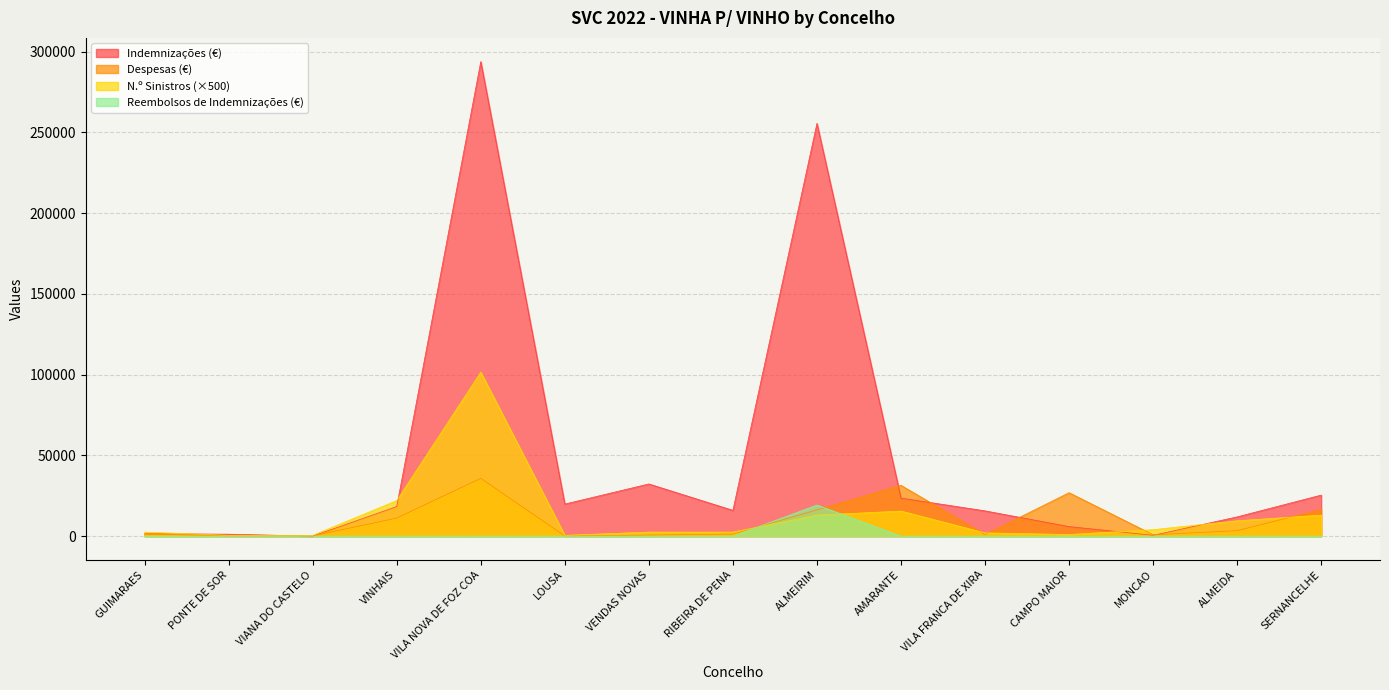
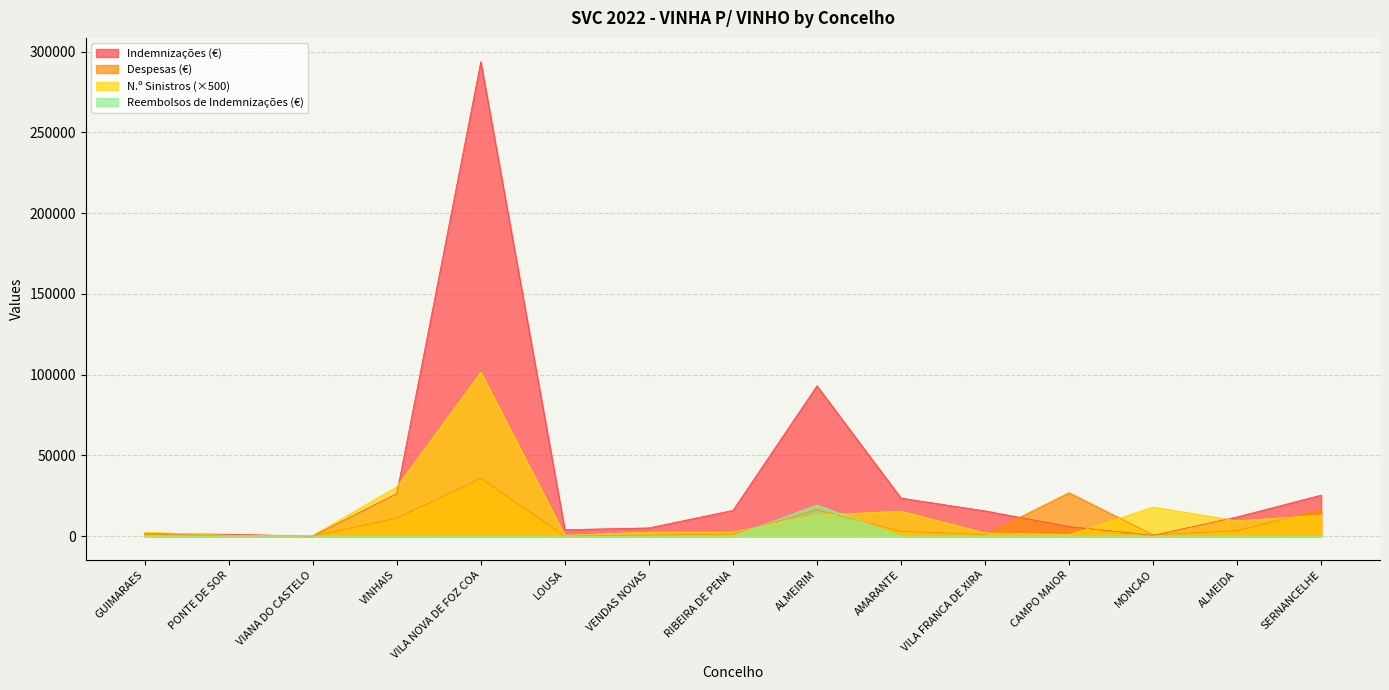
Indemnizações (€), VINHAIS: 18000 -> 26000
N.º Sinistros (×500), VINHAIS: 22000 -> 31000
Indemnizações (€), LOUSA: 20000 -> 4000
Indemnizações (€), VENDAS NOVAS: 32000 -> 5000
Indemnizações (€), ALMEIRIM: 256000 -> 93000
Despesas (€), AMARANTE: 31000 -> 3000
N.º Sinistros (×500), MONCAO: 4000 -> 18000
